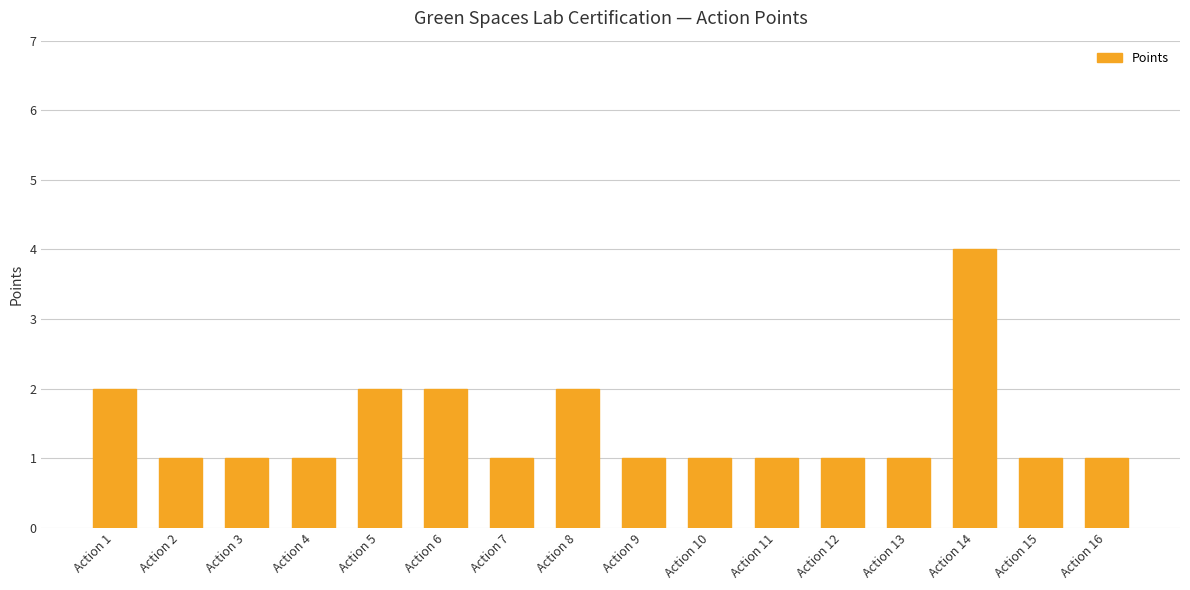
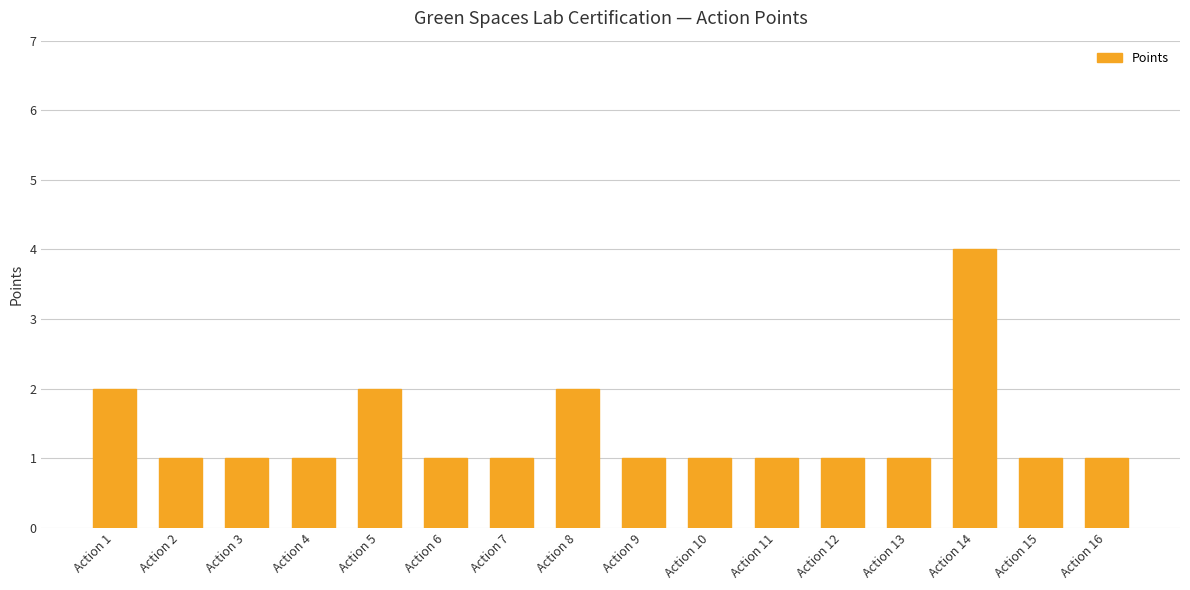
Action 6: 2 -> 1
